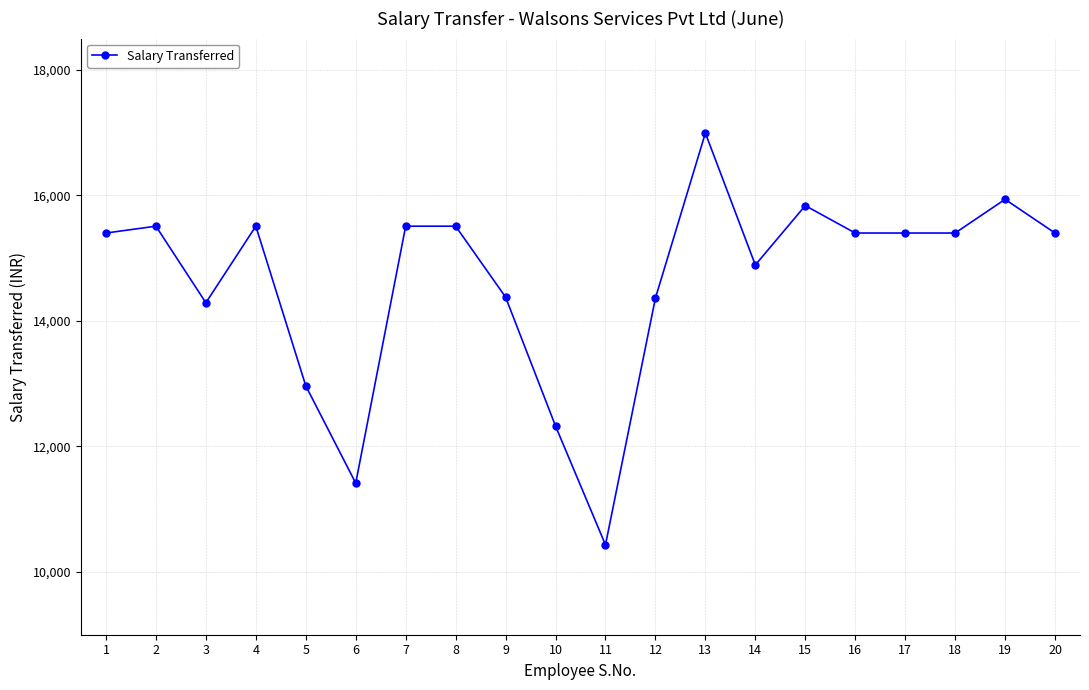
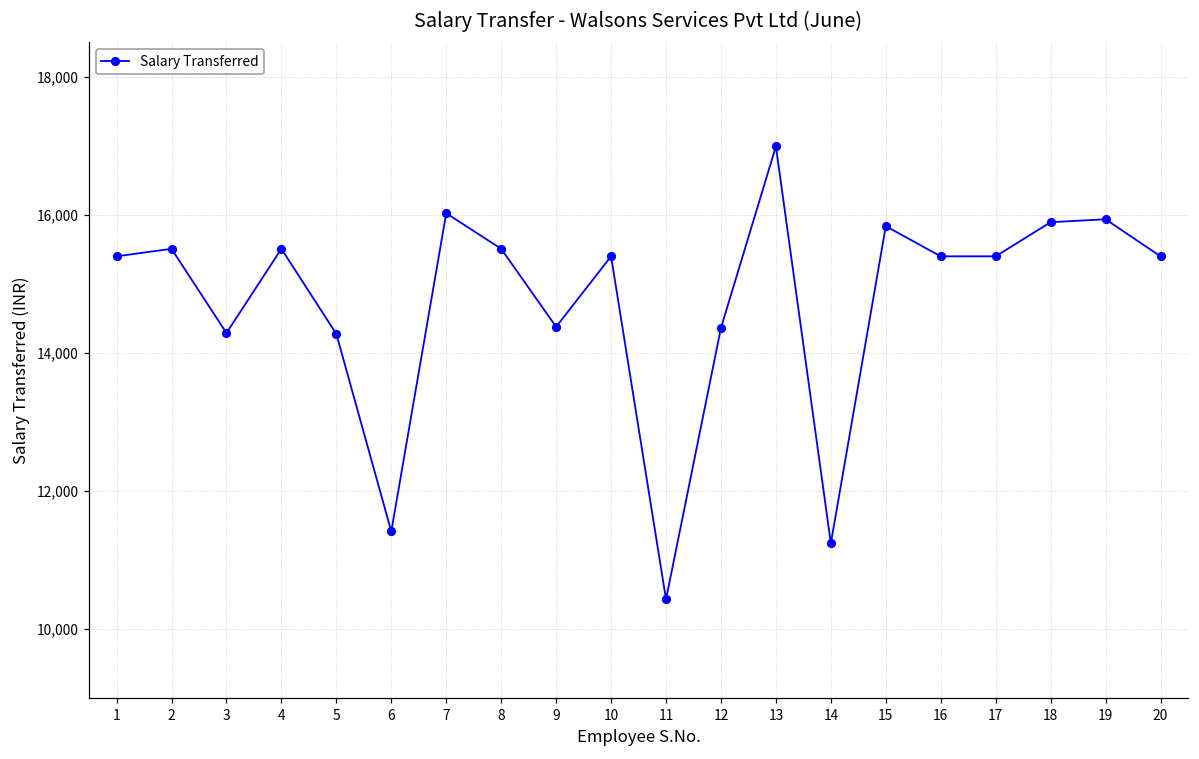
5: 13,000 -> 14,300
7: 15,500 -> 16,000
10: 12,300 -> 15,400
14: 14,900 -> 11,200
18: 15,400 -> 15,900
